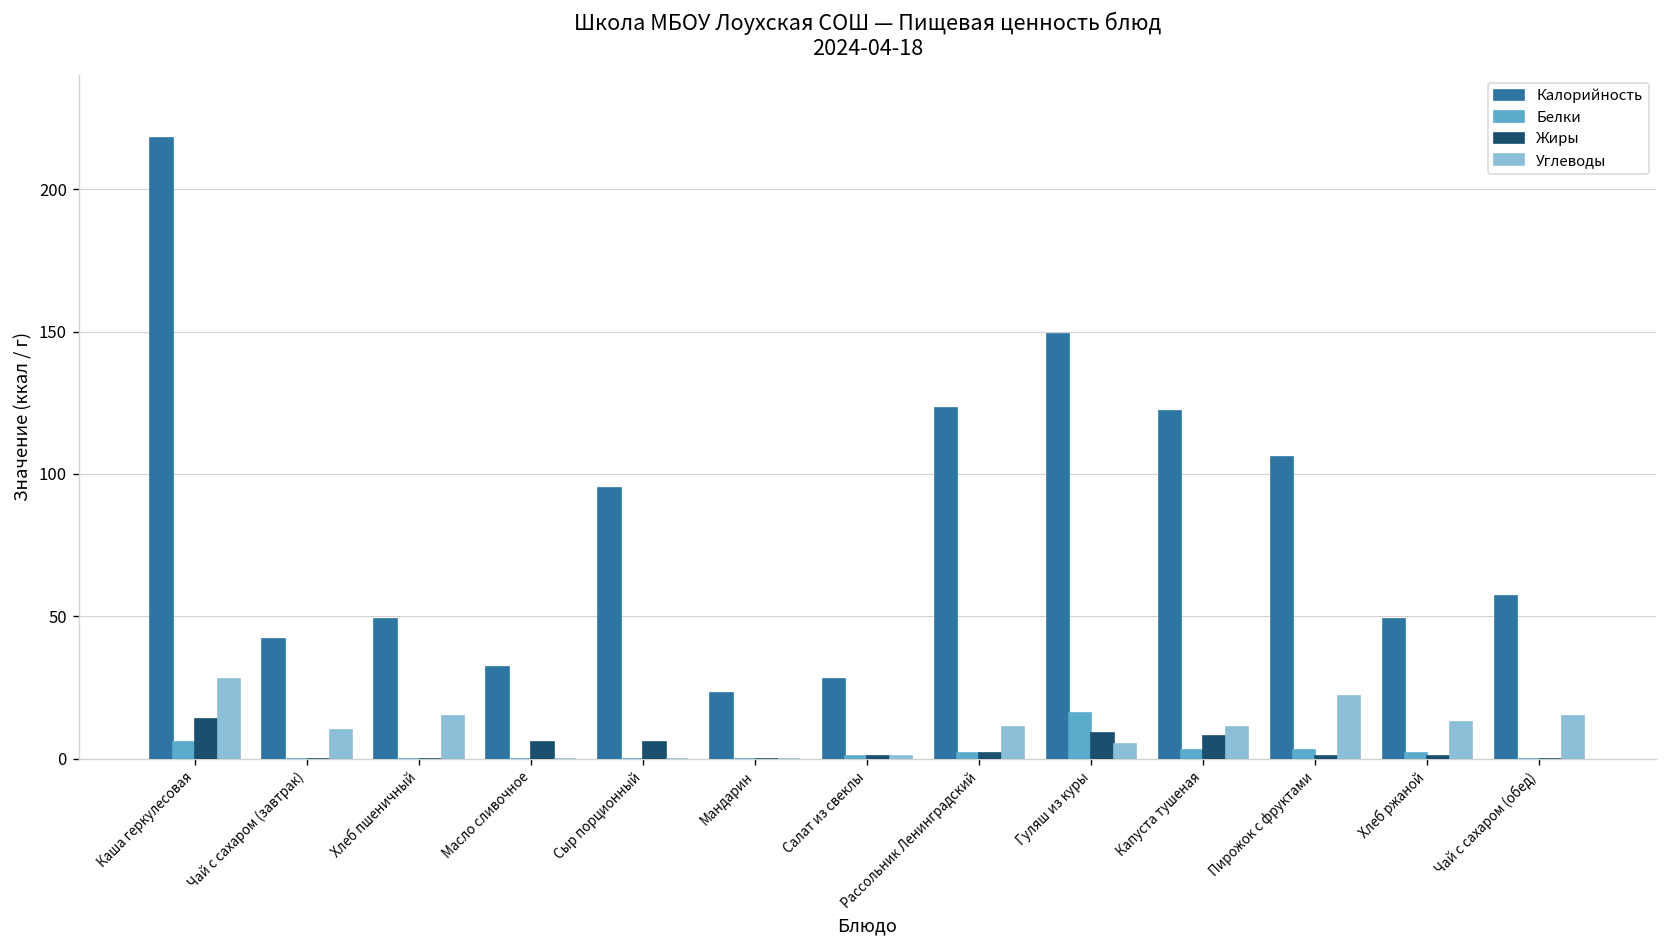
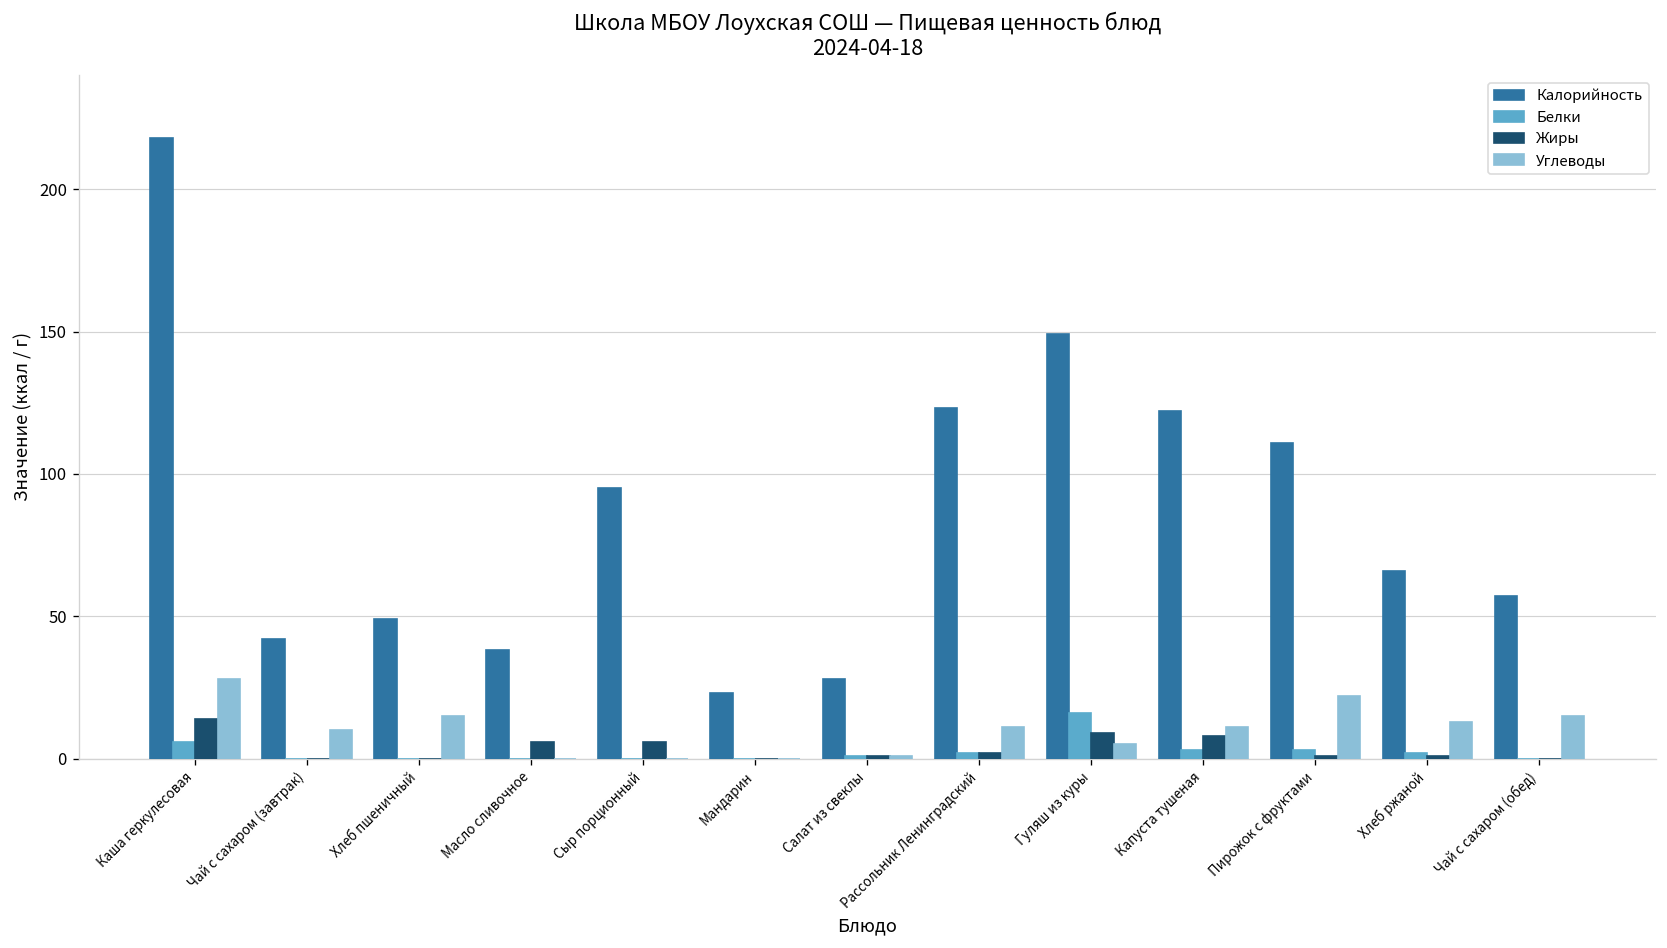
Калорийность, Масло сливочное: 32 -> 38
Калорийность, Пирожок с фруктами: 106 -> 111
Калорийность, Хлеб ржаной: 49 -> 66
